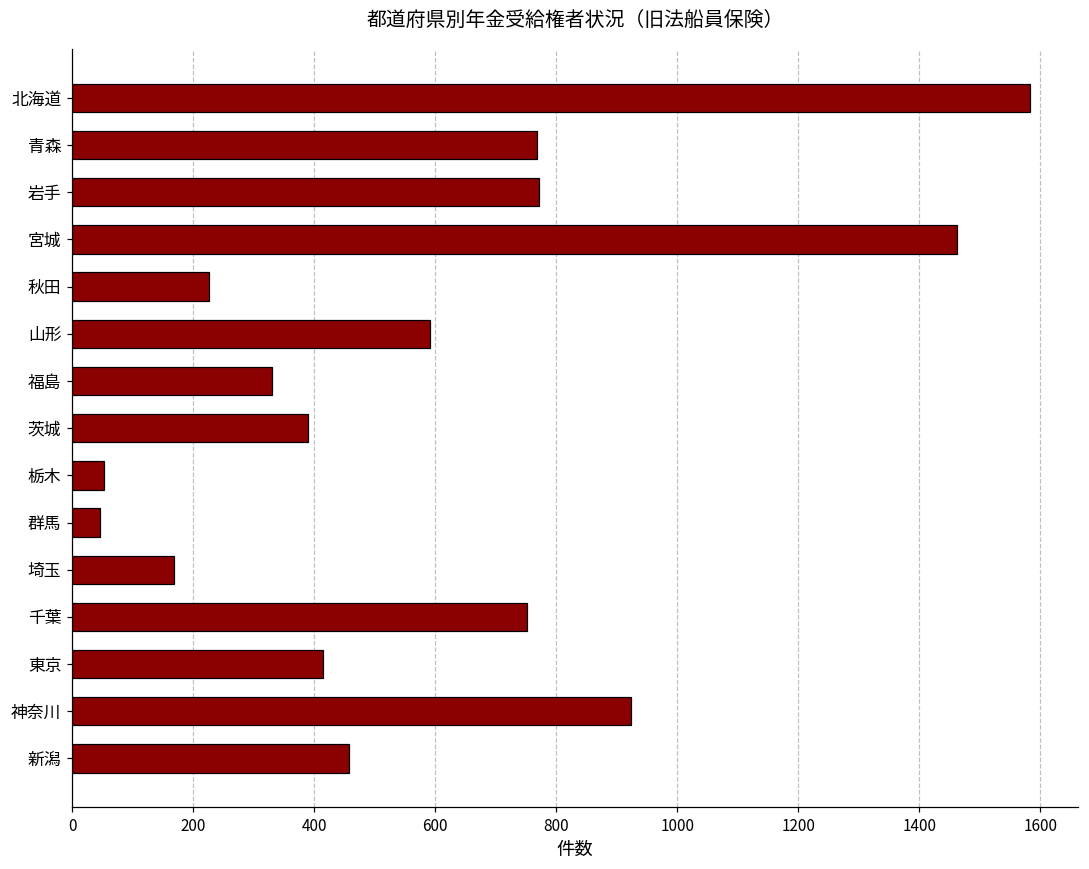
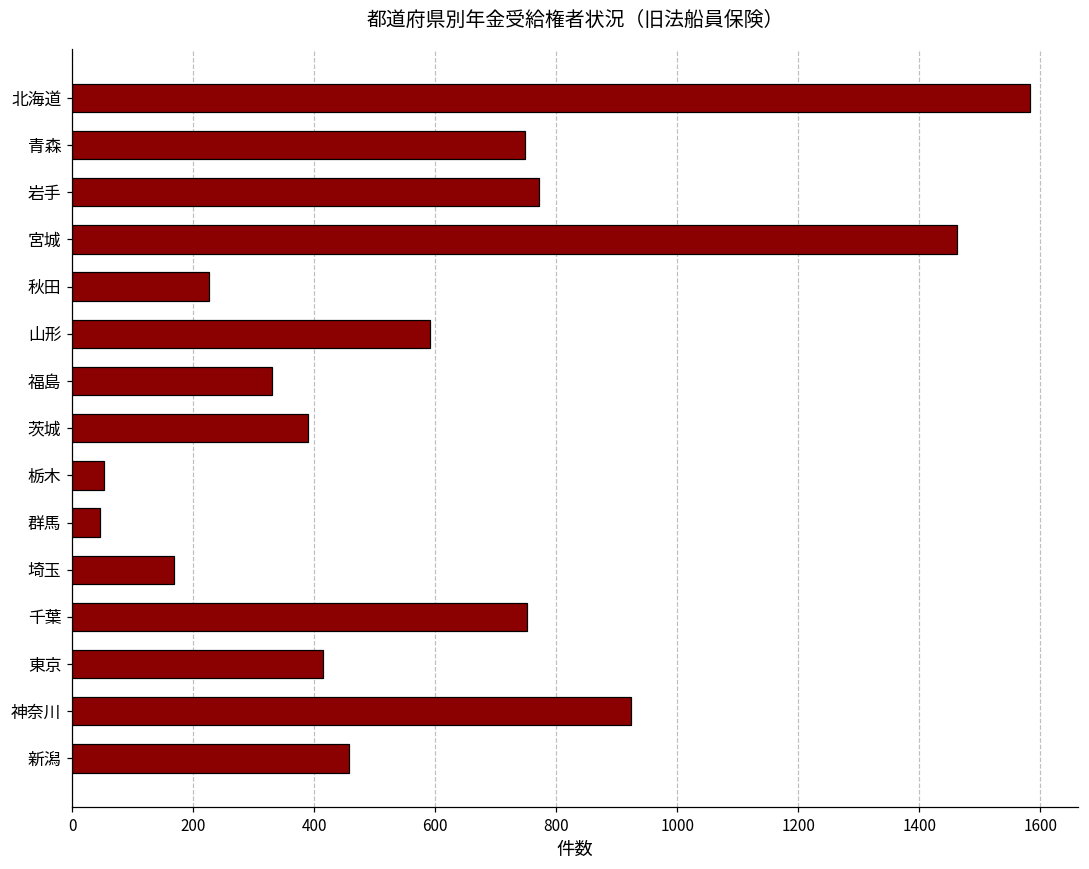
青森: 770 -> 750
